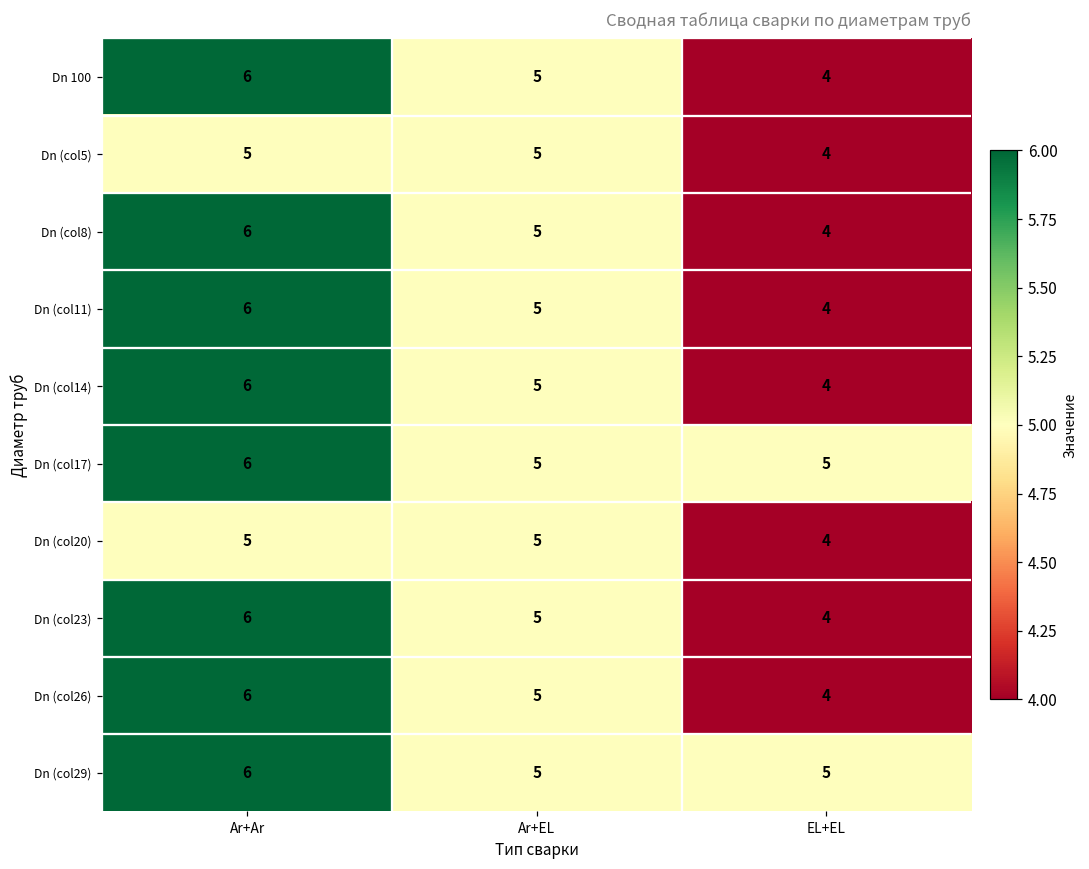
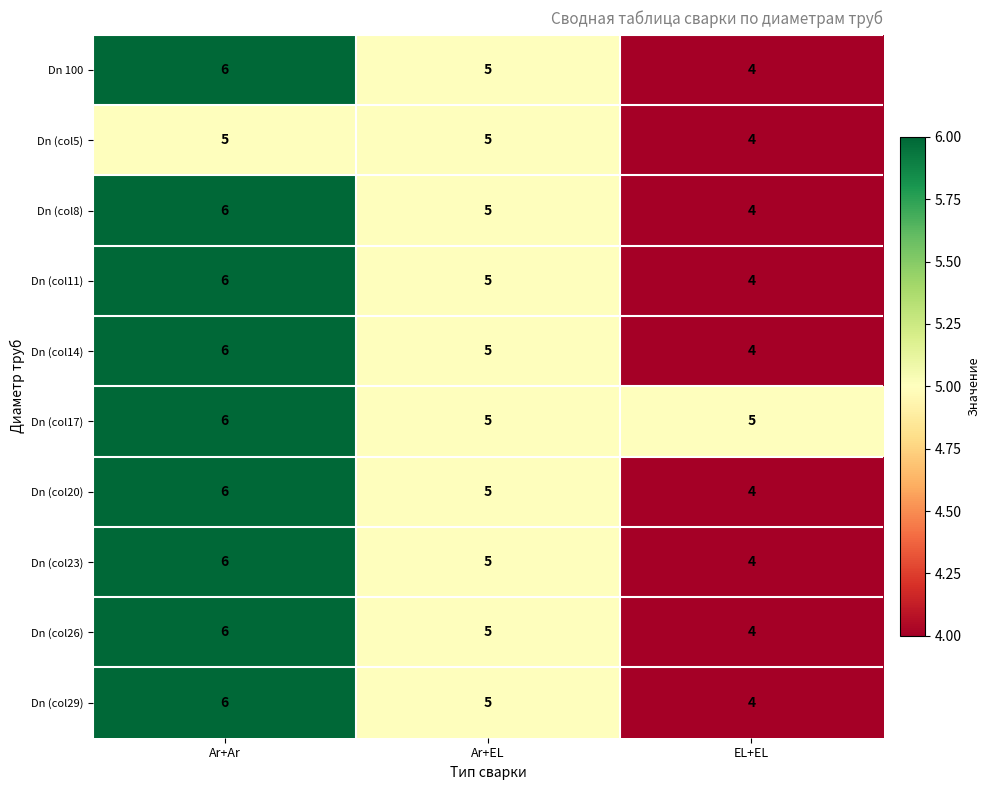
Dn (col20), Ar+Ar: 5 -> 6
Dn (col29), EL+EL: 5 -> 4
